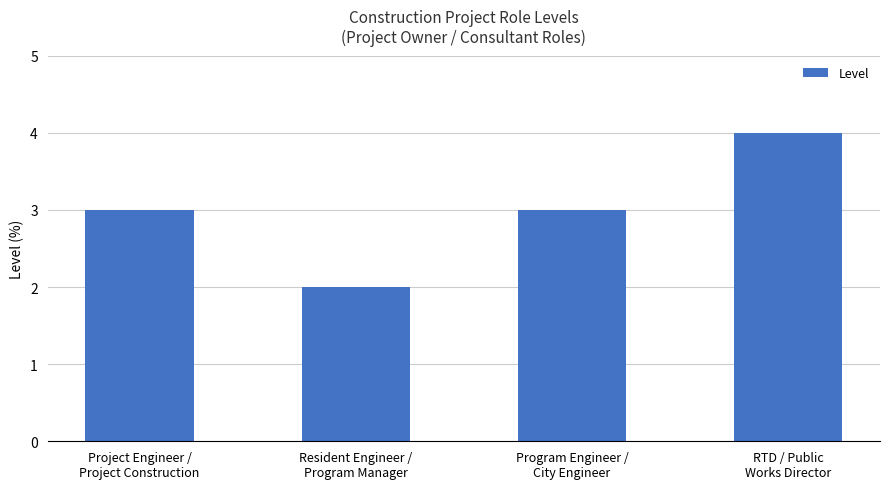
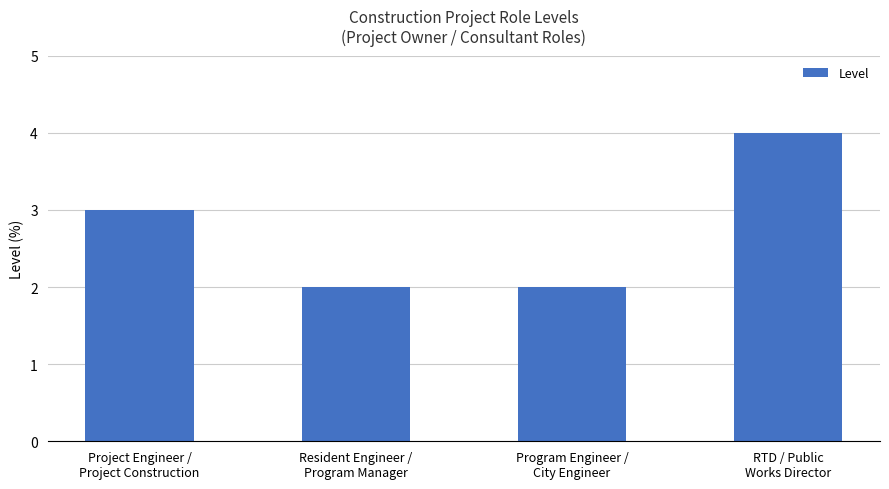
Program Engineer / City Engineer: 3 -> 2
